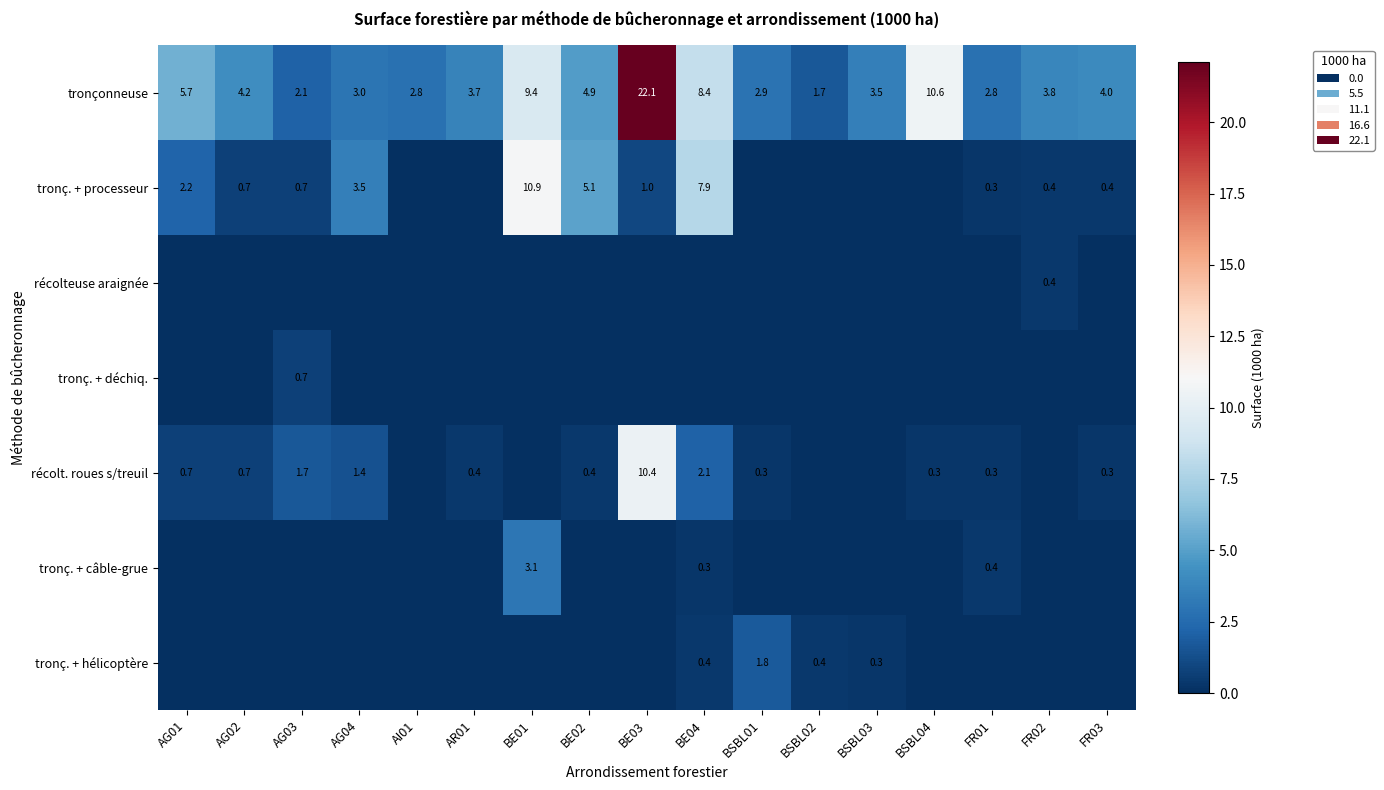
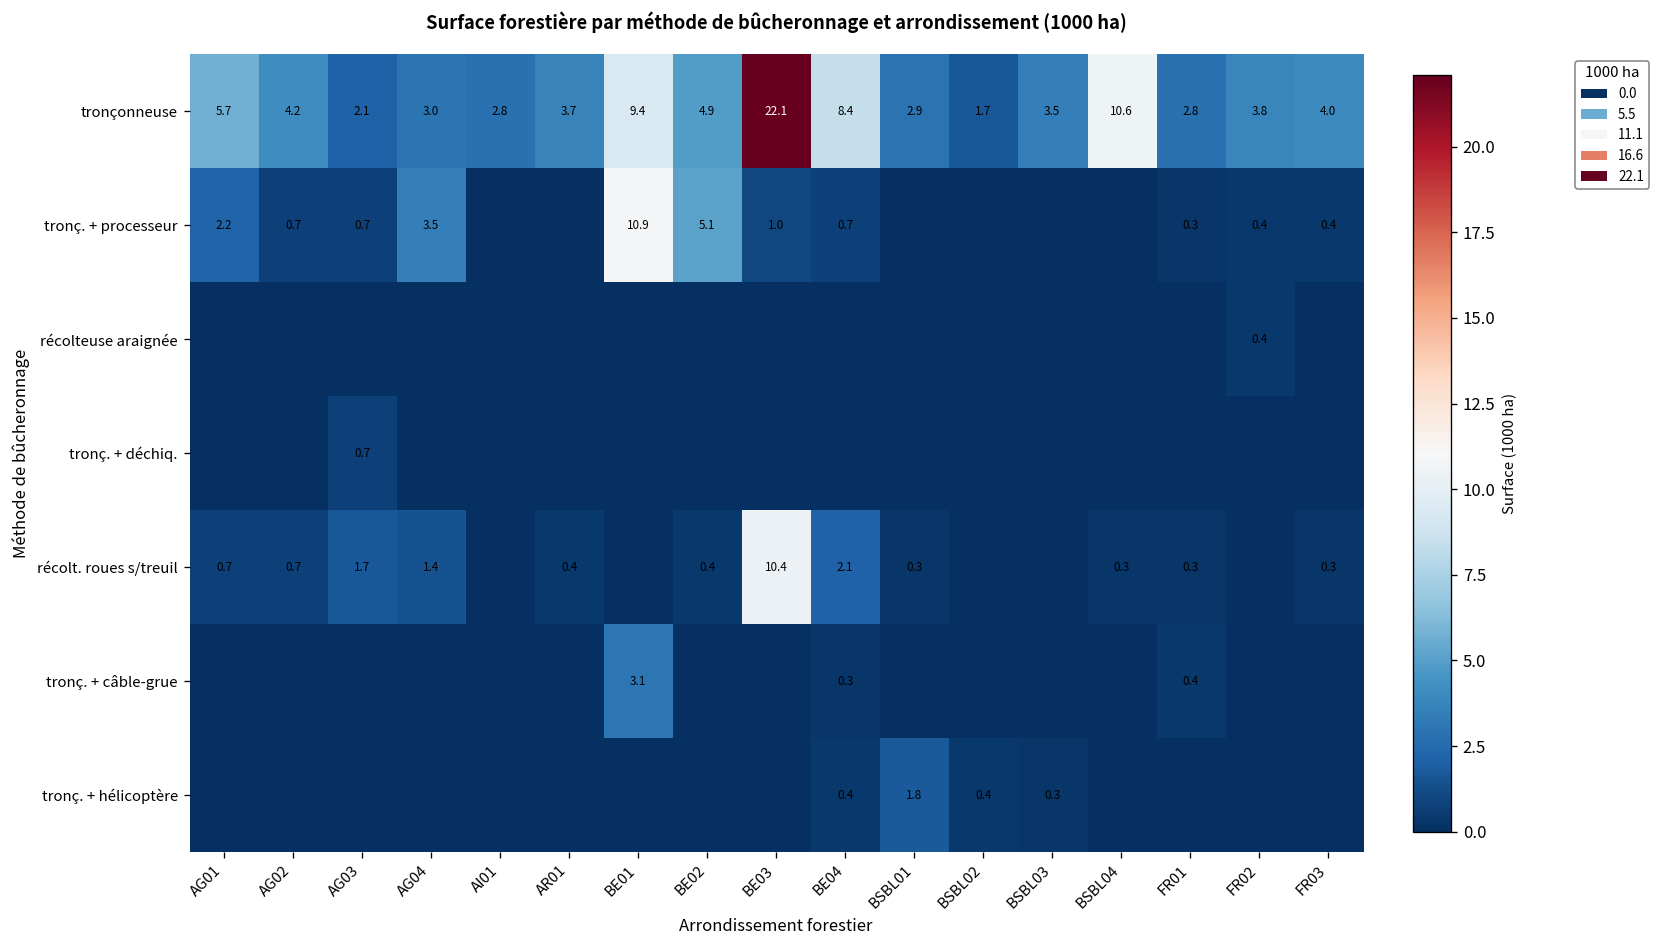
tronç. + processeur, BE04: 7.9 -> 0.7
